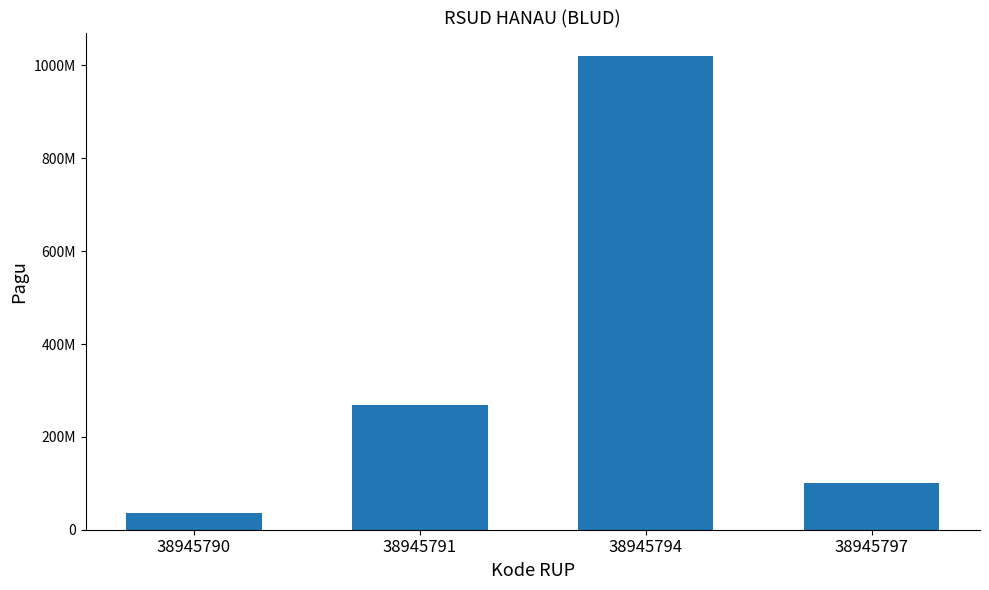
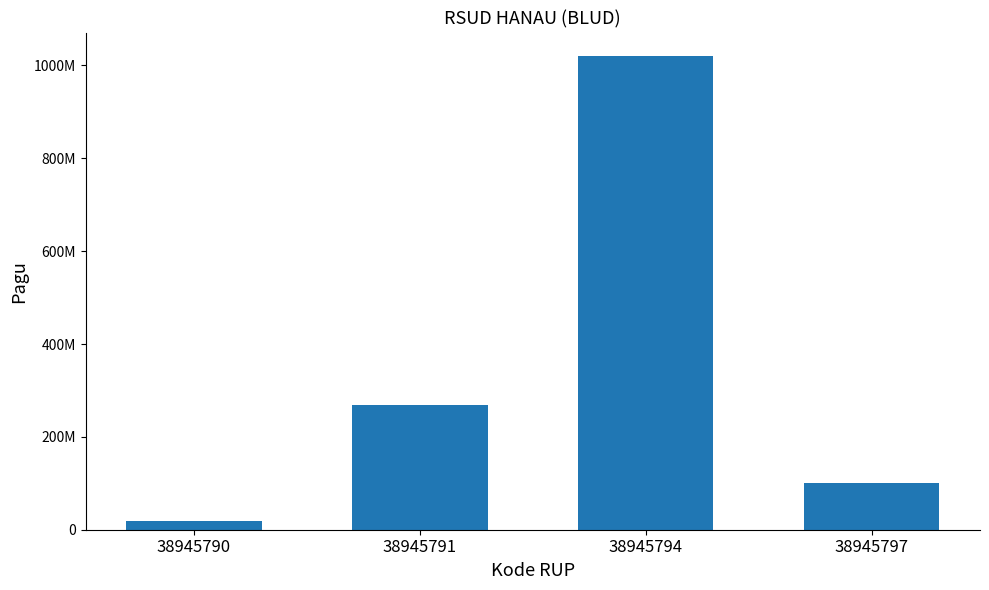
38945790: 40000000 -> 20000000
